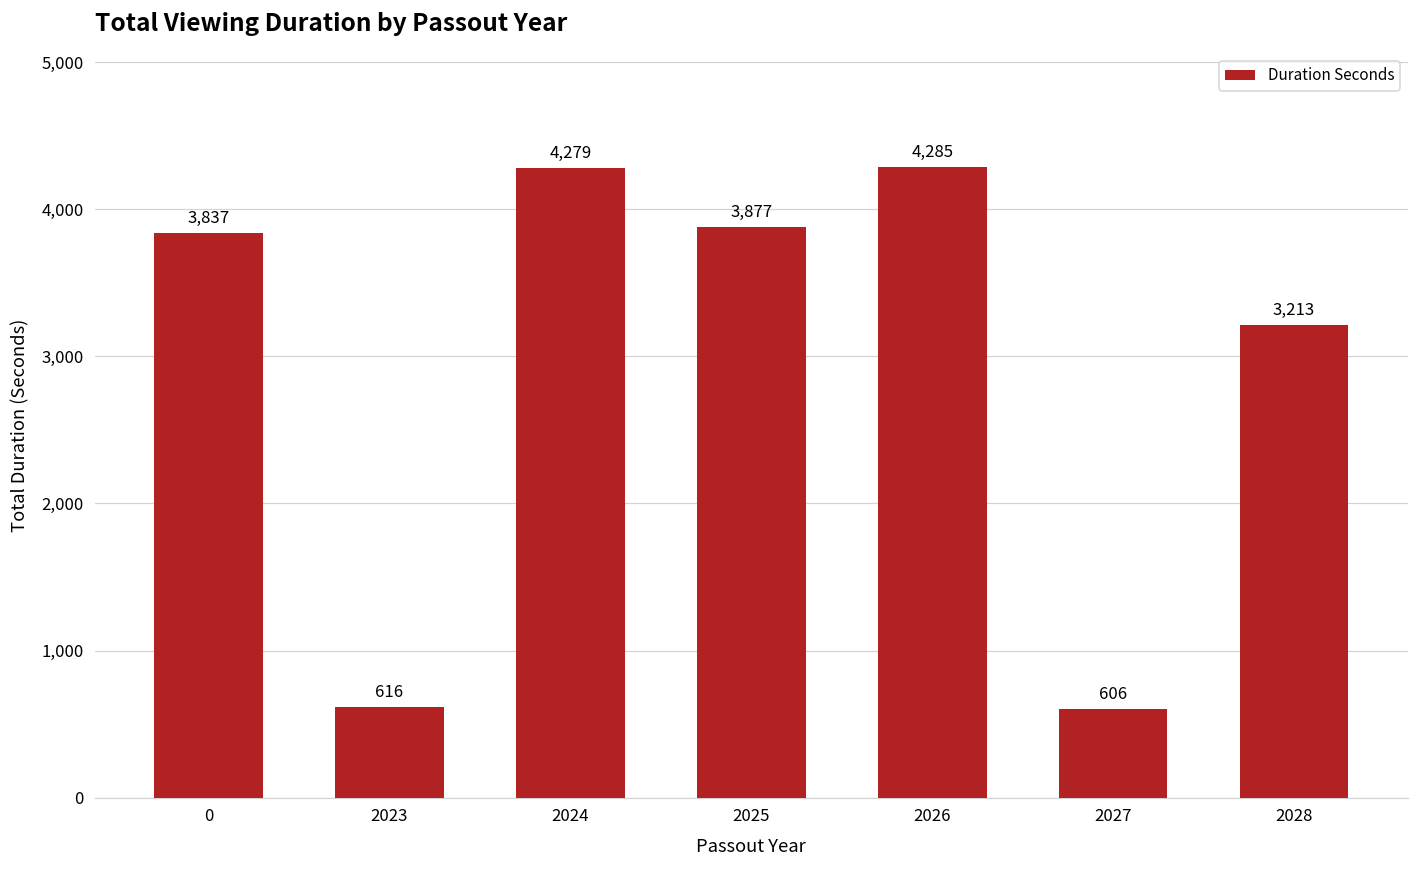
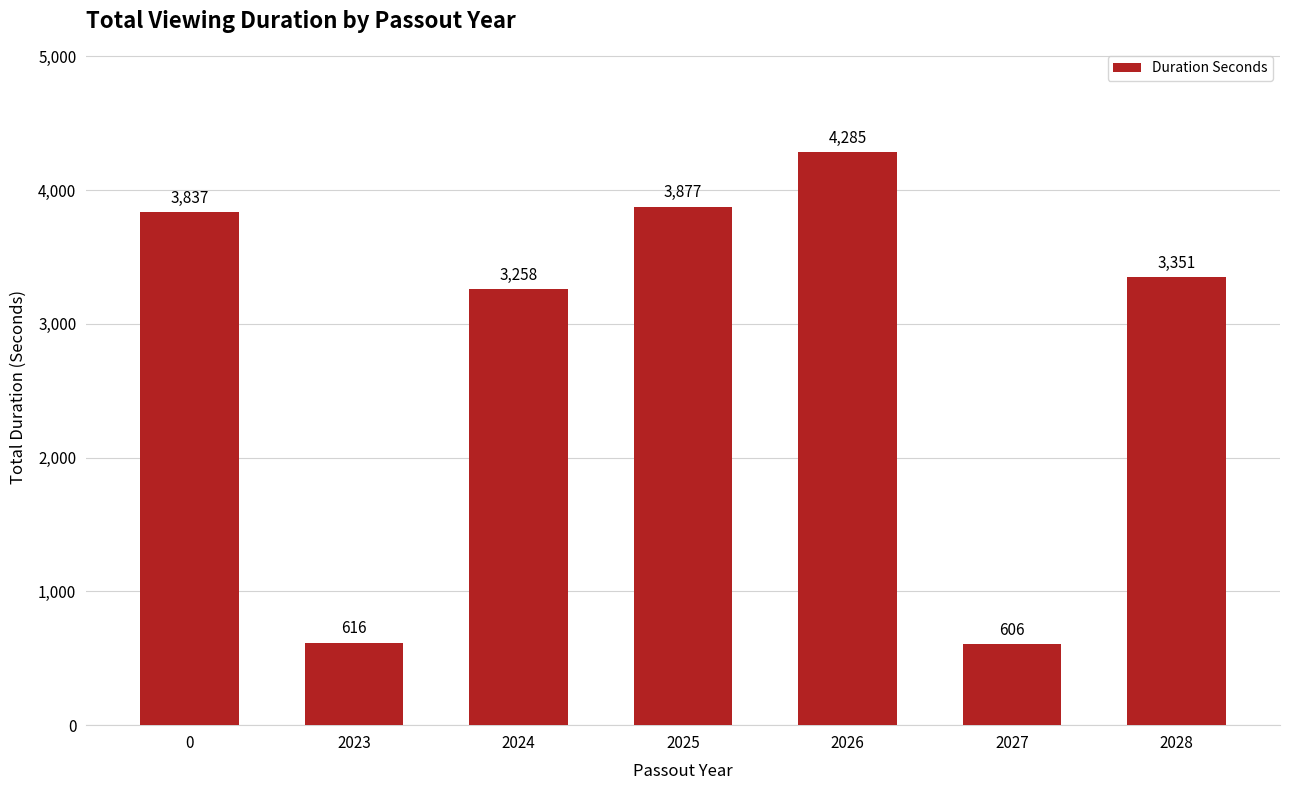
2024: 4,279 -> 3,258
2028: 3,213 -> 3,351
